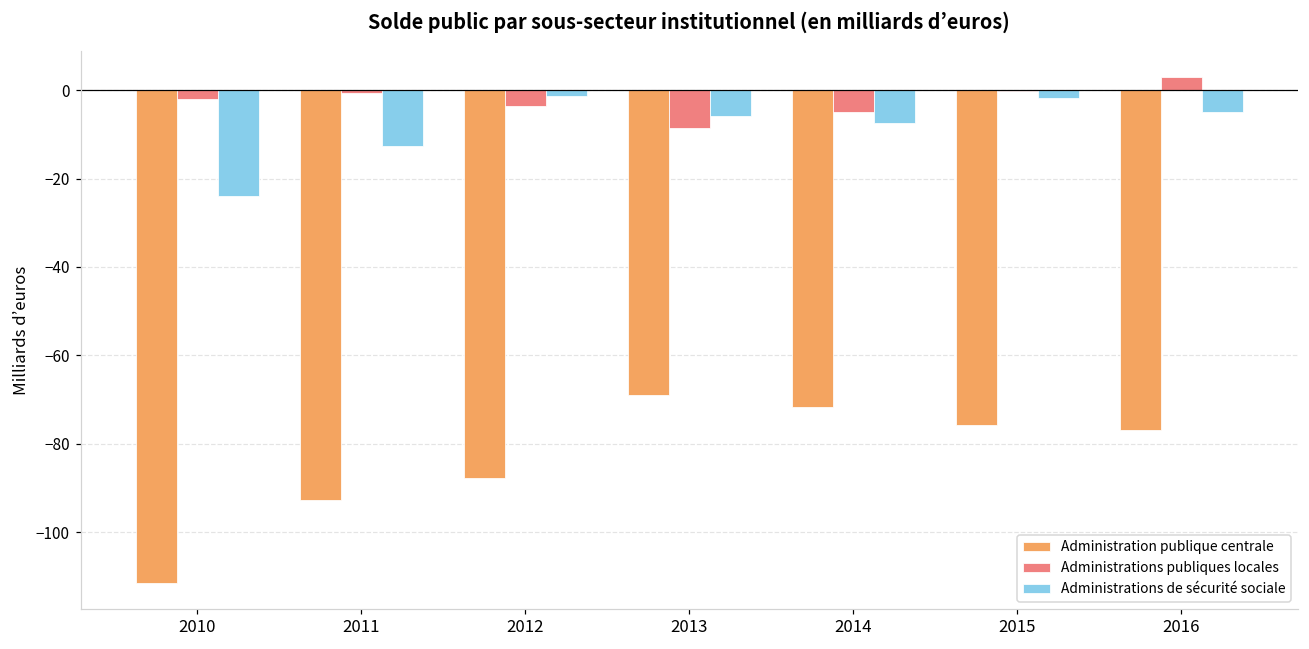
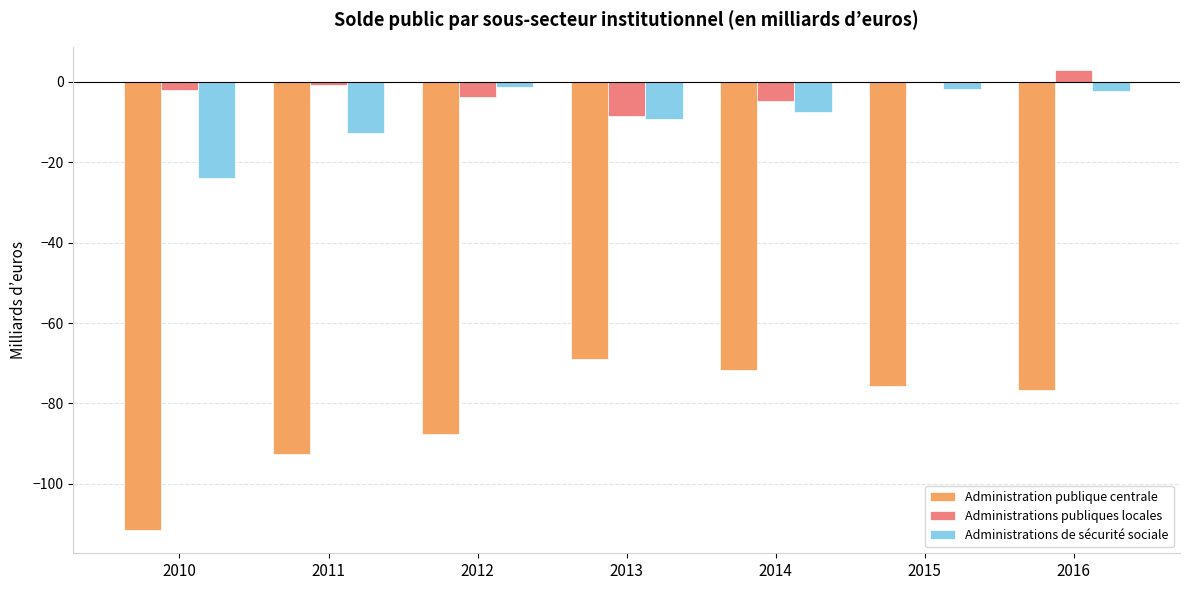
Administrations de sécurité sociale, 2013: -6 -> -9
Administrations de sécurité sociale, 2016: -5 -> -2
